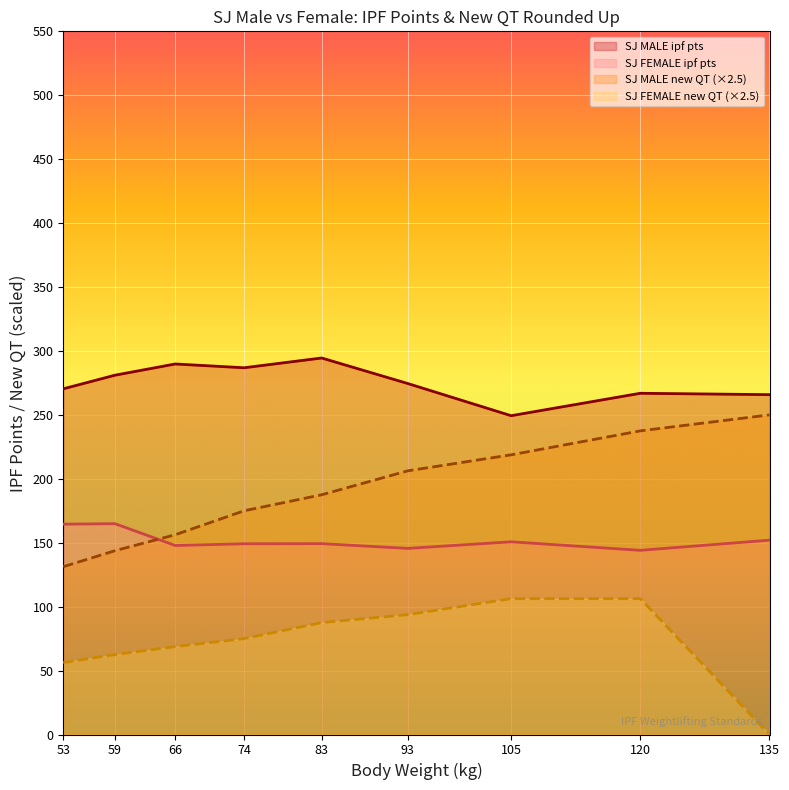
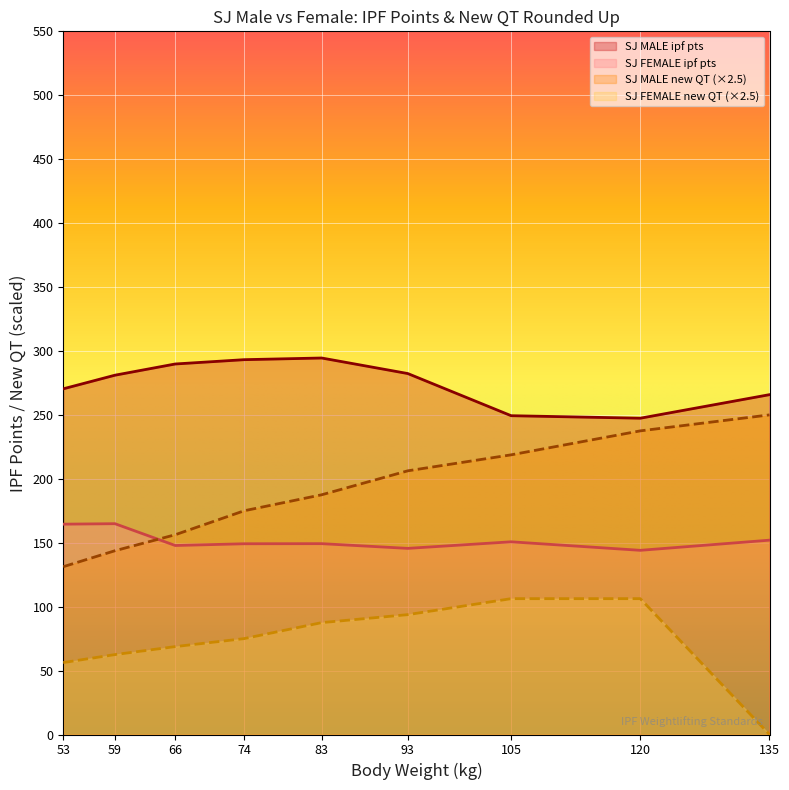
SJ MALE ipf pts, 74: 287 -> 293
SJ MALE ipf pts, 93: 275 -> 282
SJ MALE ipf pts, 120: 267 -> 247
